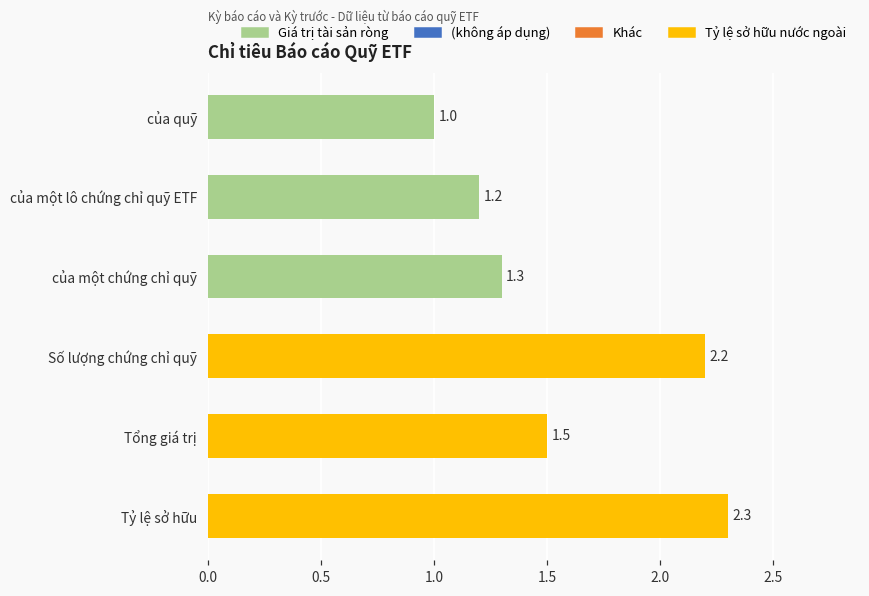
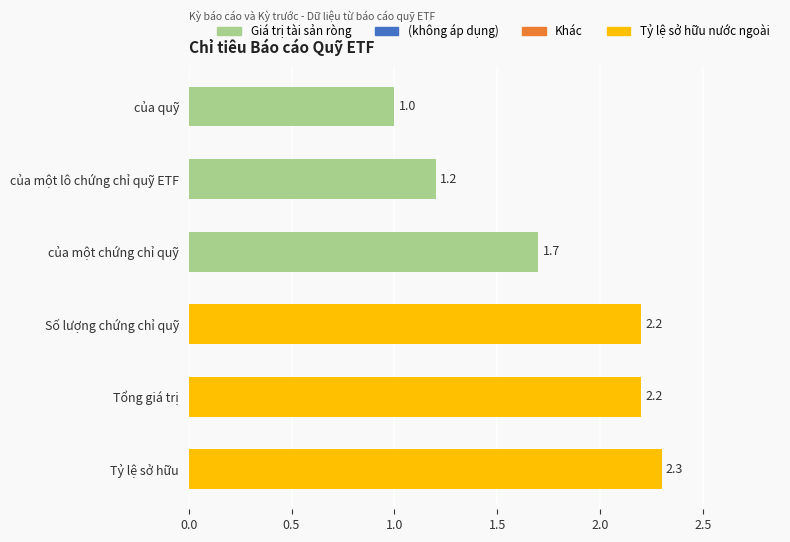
của một chứng chỉ quỹ: 1.3 -> 1.7
Tổng giá trị: 1.5 -> 2.2
